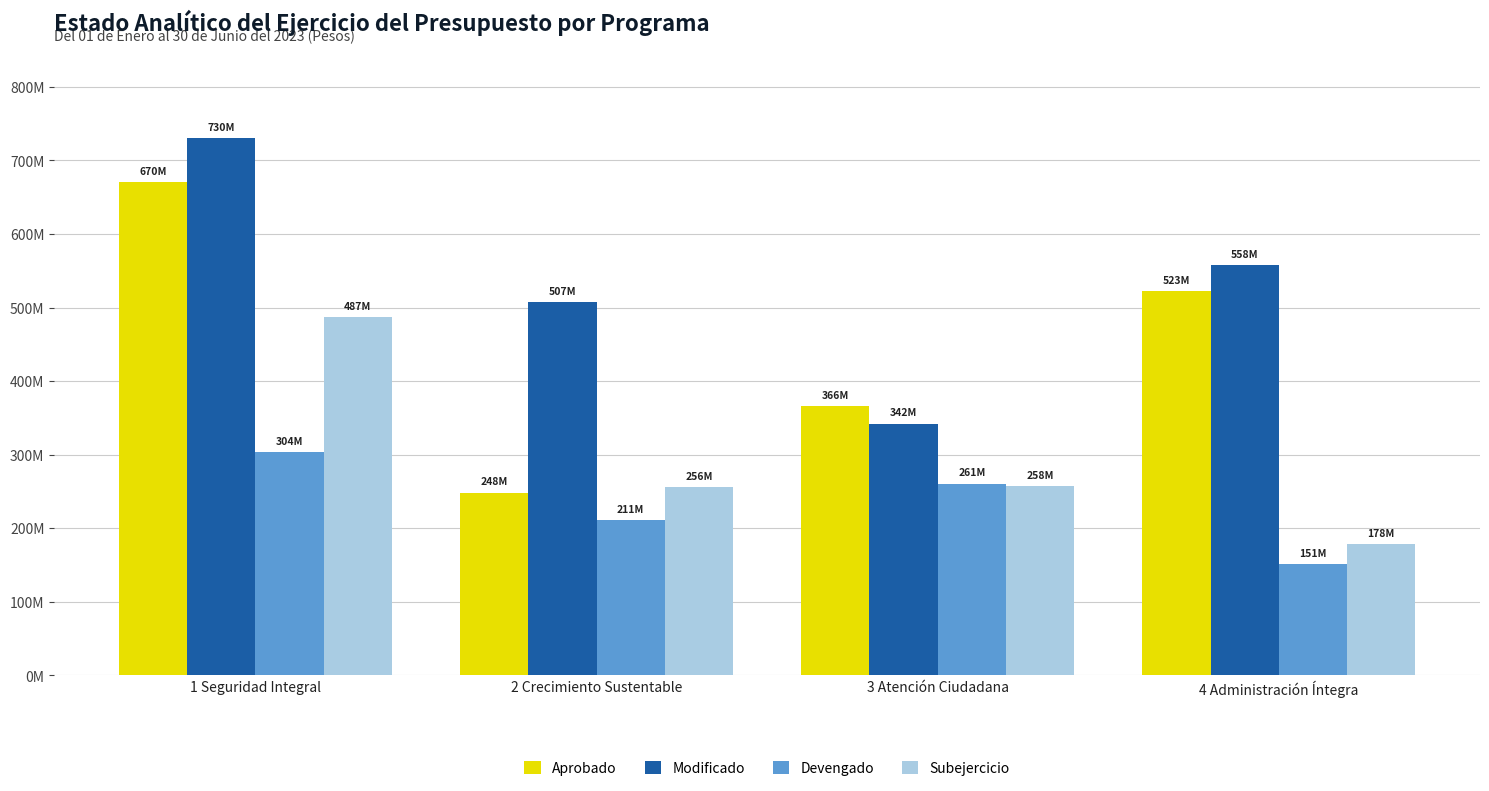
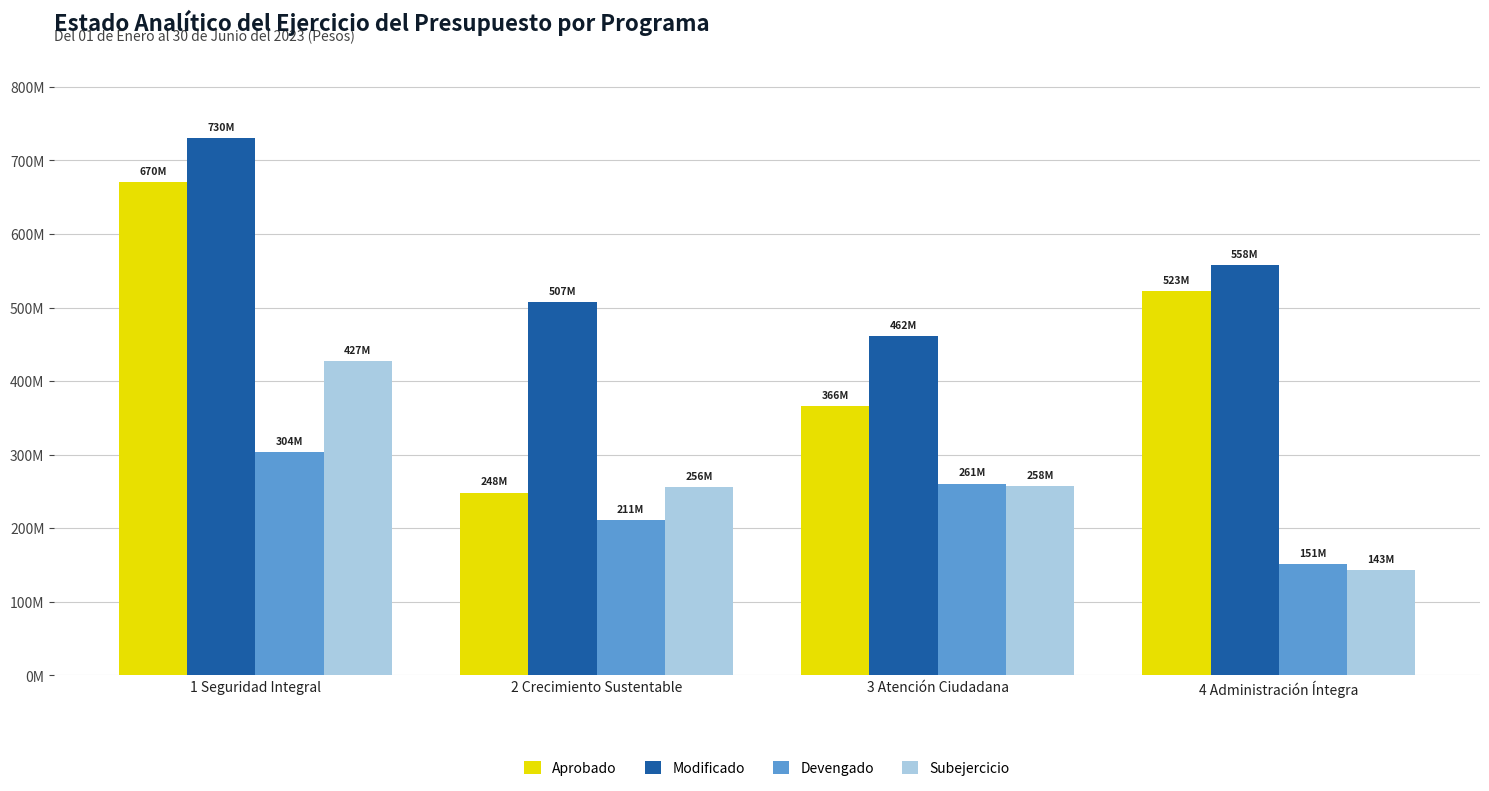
Subejercicio, 1 Seguridad Integral: 487M -> 427M
Modificado, 3 Atención Ciudadana: 342M -> 462M
Subejercicio, 4 Administración Íntegra: 178M -> 143M
